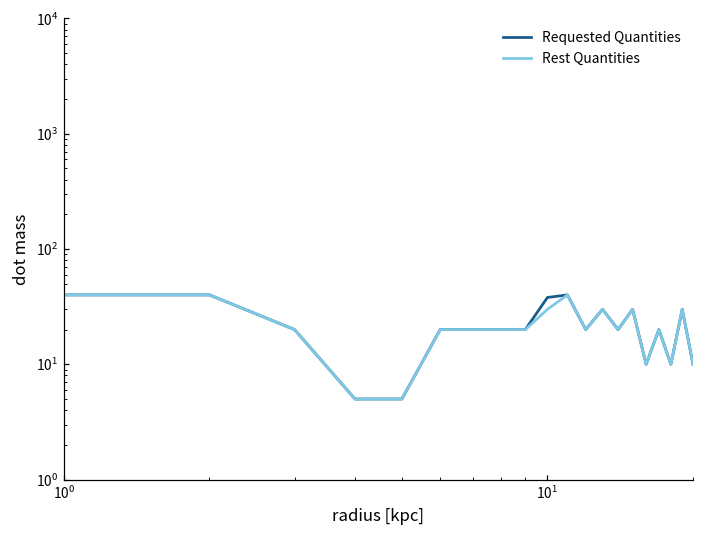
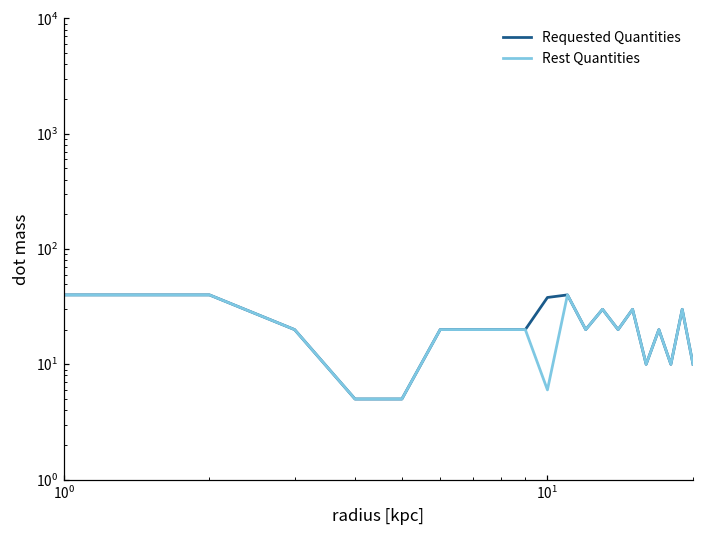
Rest Quantities, 10^1: 30 -> 6
